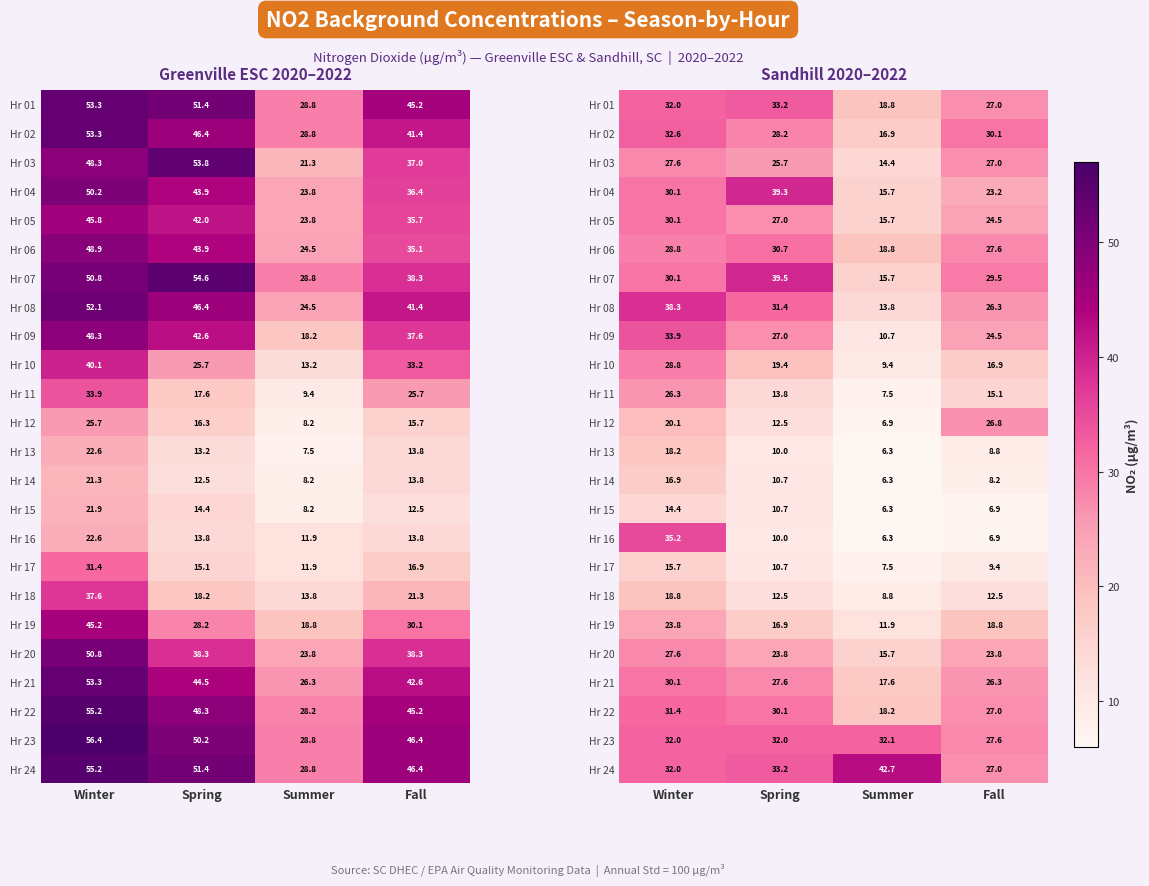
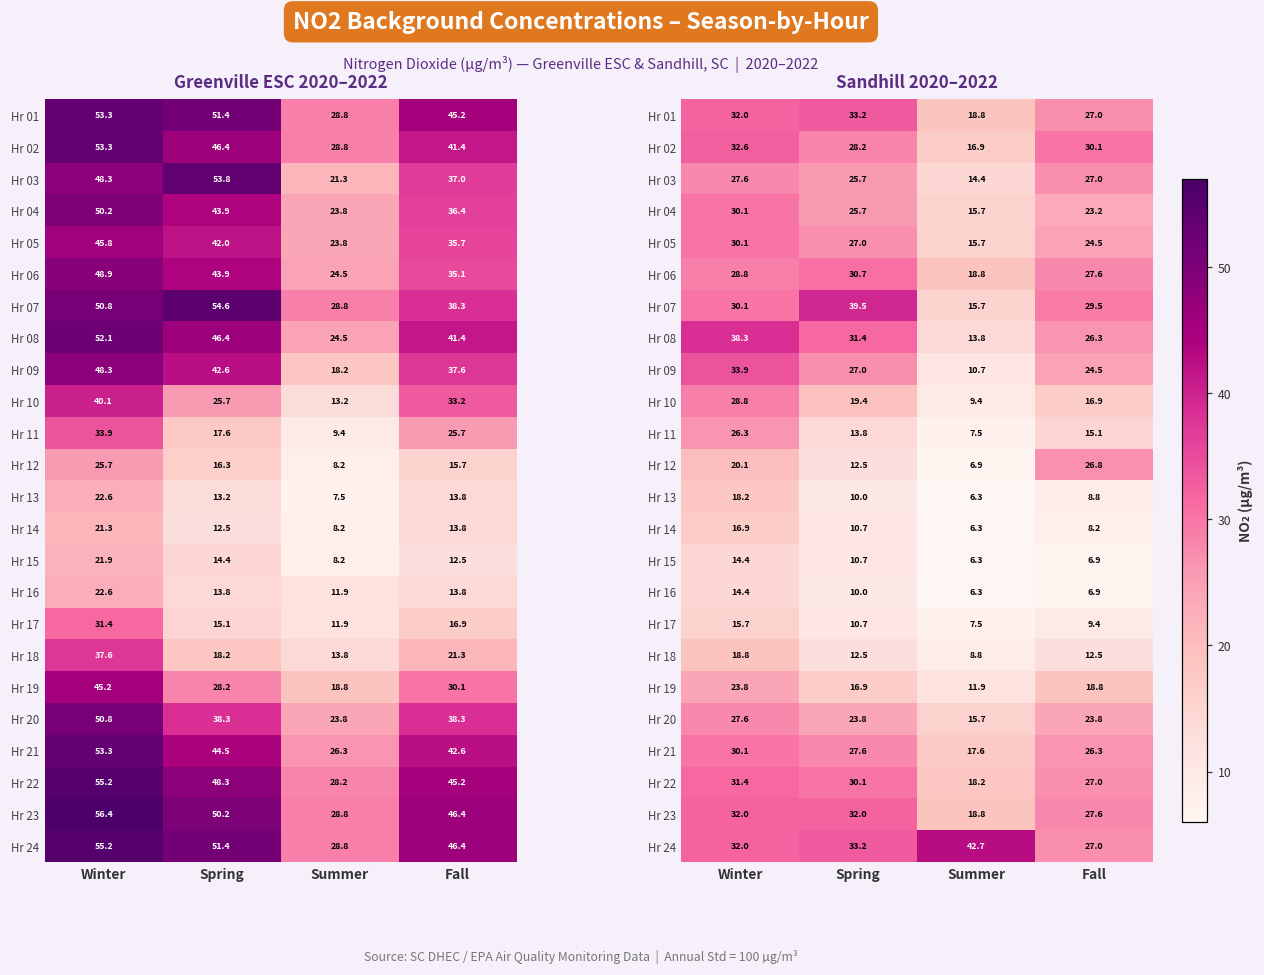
Sandhill 2020–2022, Hr 04, Spring: 39.3 -> 25.7
Sandhill 2020–2022, Hr 16, Winter: 35.2 -> 14.4
Sandhill 2020–2022, Hr 23, Summer: 32.1 -> 18.8
